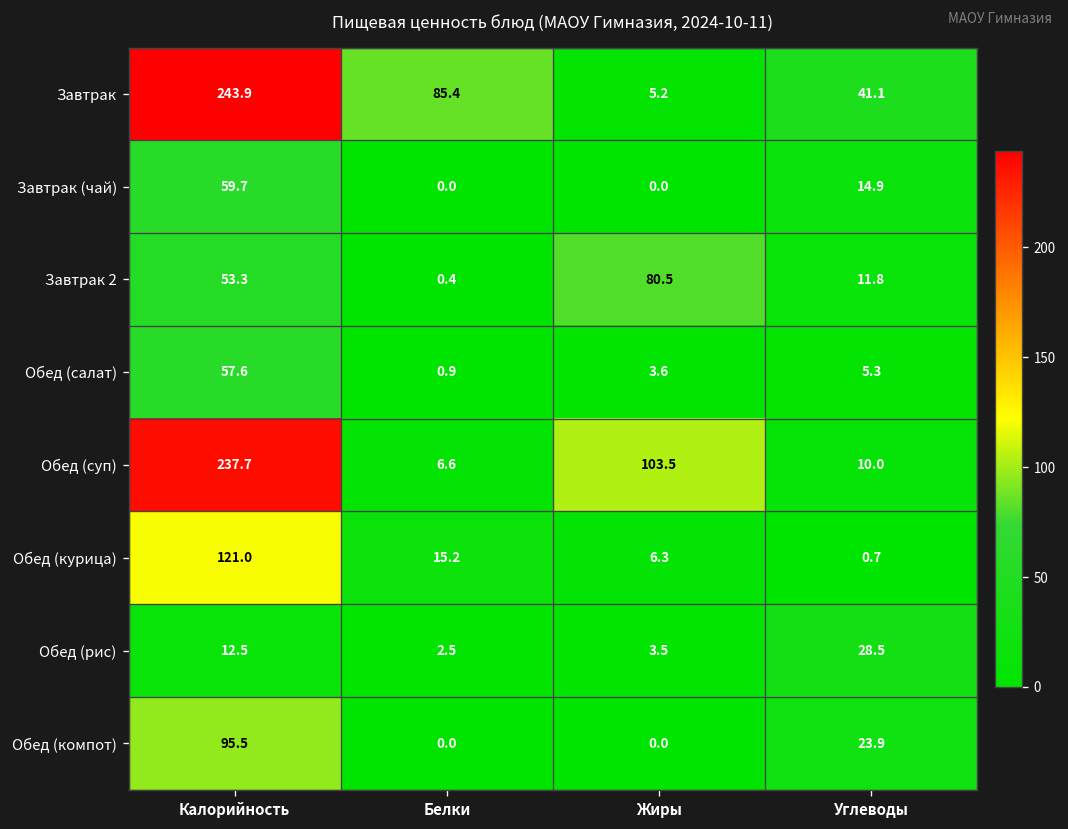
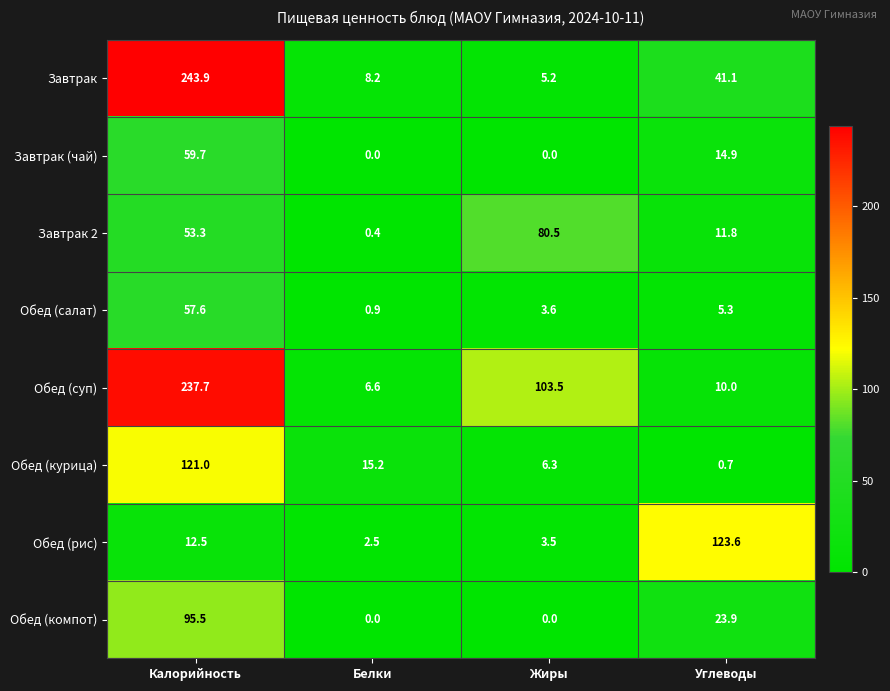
Завтрак, Белки: 85.4 -> 8.2
Обед (рис), Углеводы: 28.5 -> 123.6
